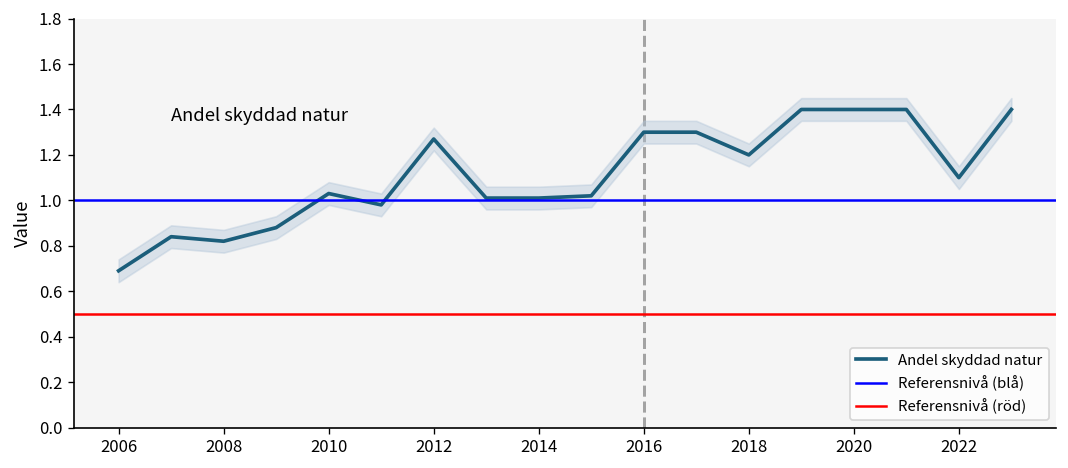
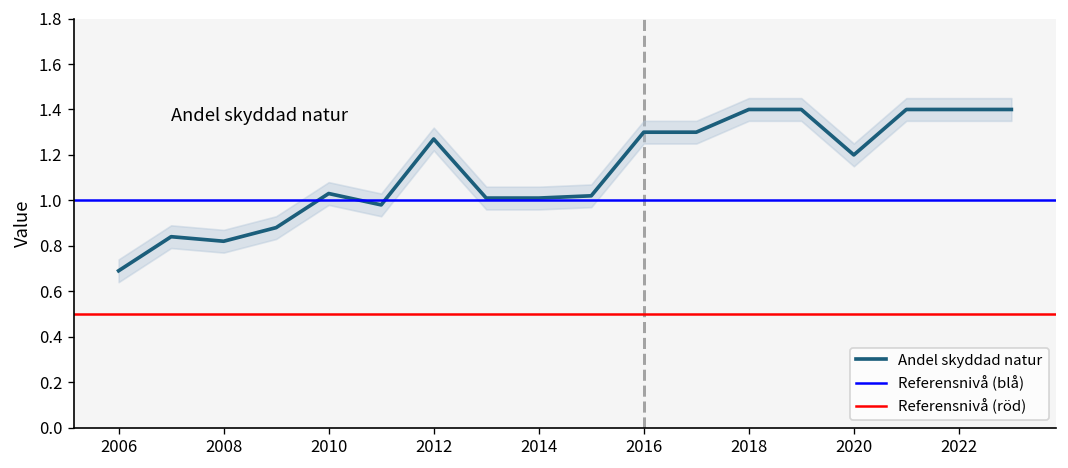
Andel skyddad natur, 2018: 1.2 -> 1.4
Andel skyddad natur, 2020: 1.4 -> 1.2
Andel skyddad natur, 2022: 1.1 -> 1.4
